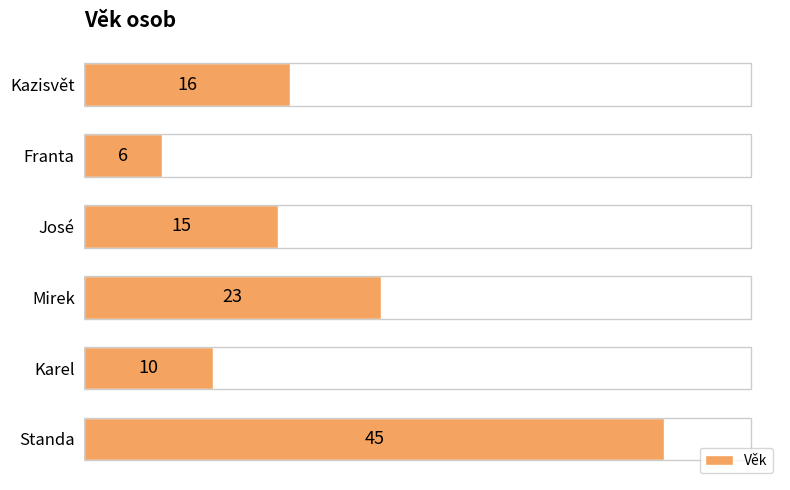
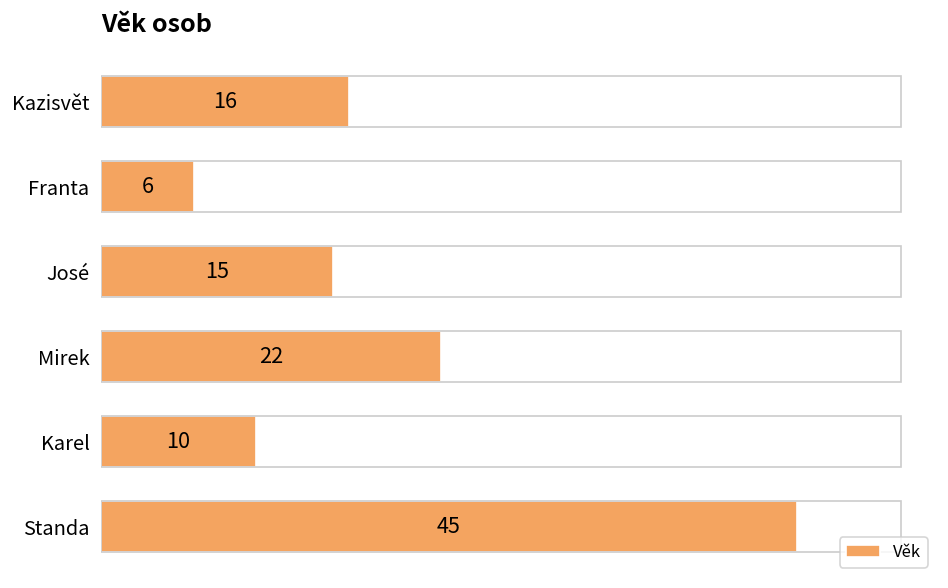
Mirek: 23 -> 22
